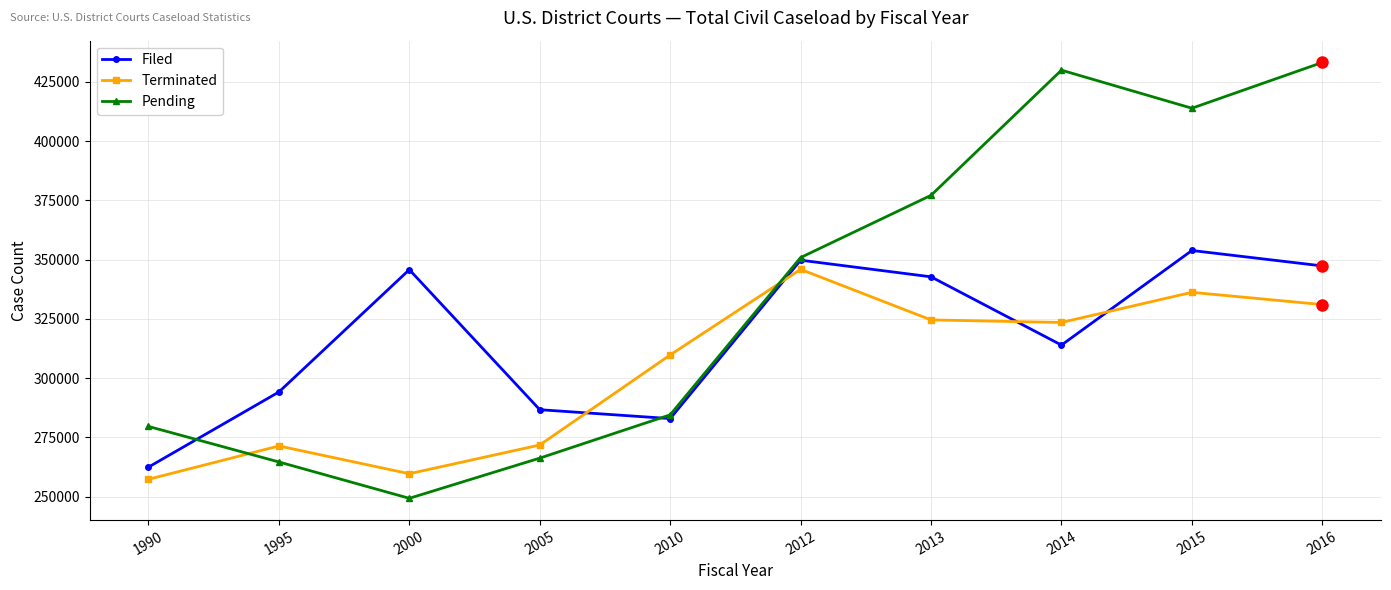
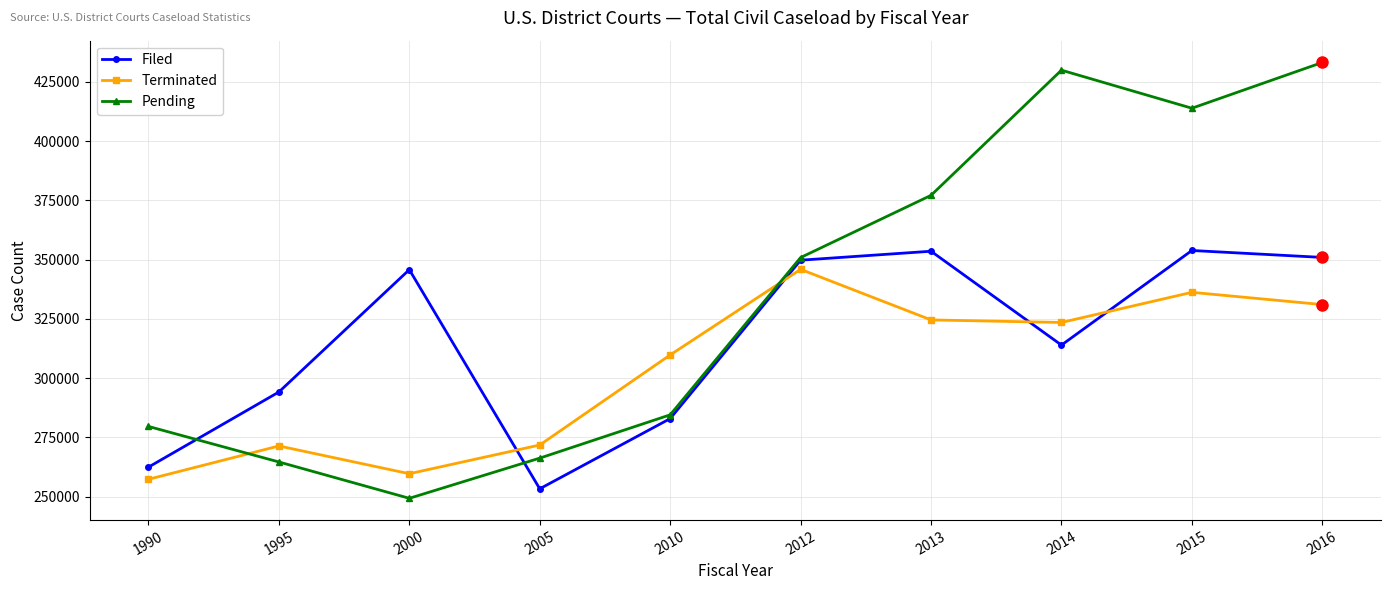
Filed, 2005: 287000 -> 253000
Filed, 2013: 343000 -> 354000
Filed, 2016: 347000 -> 351000
